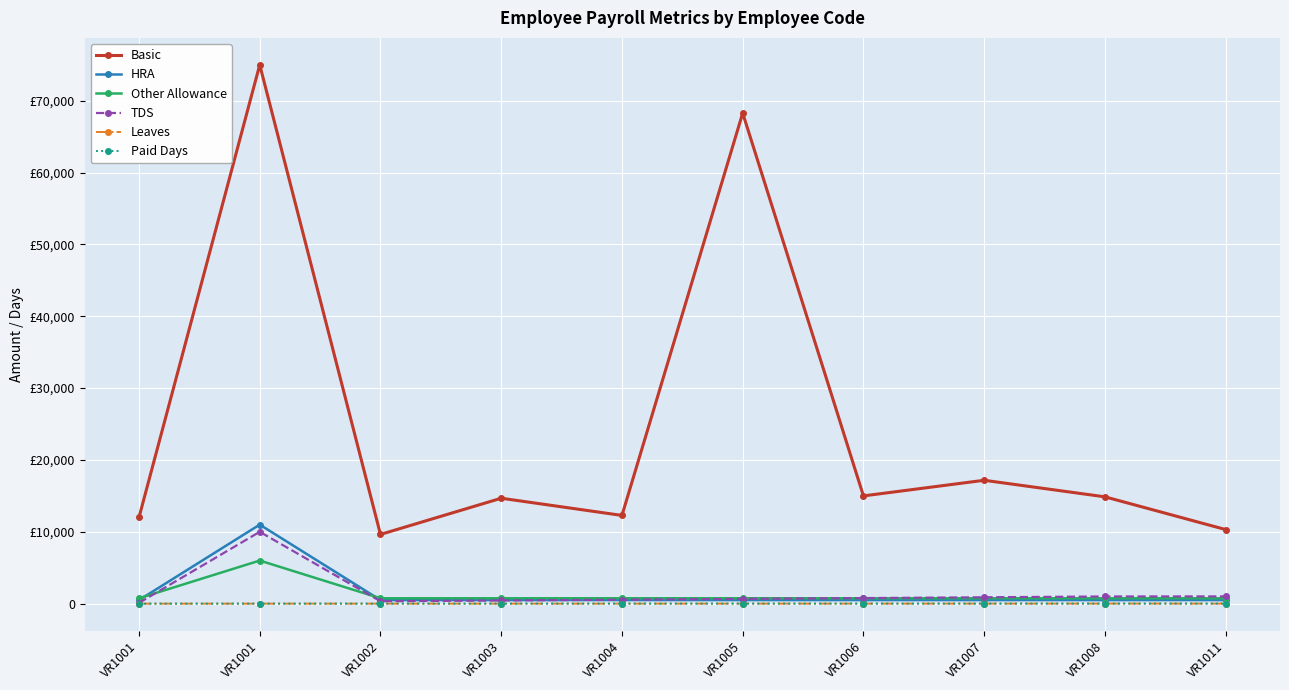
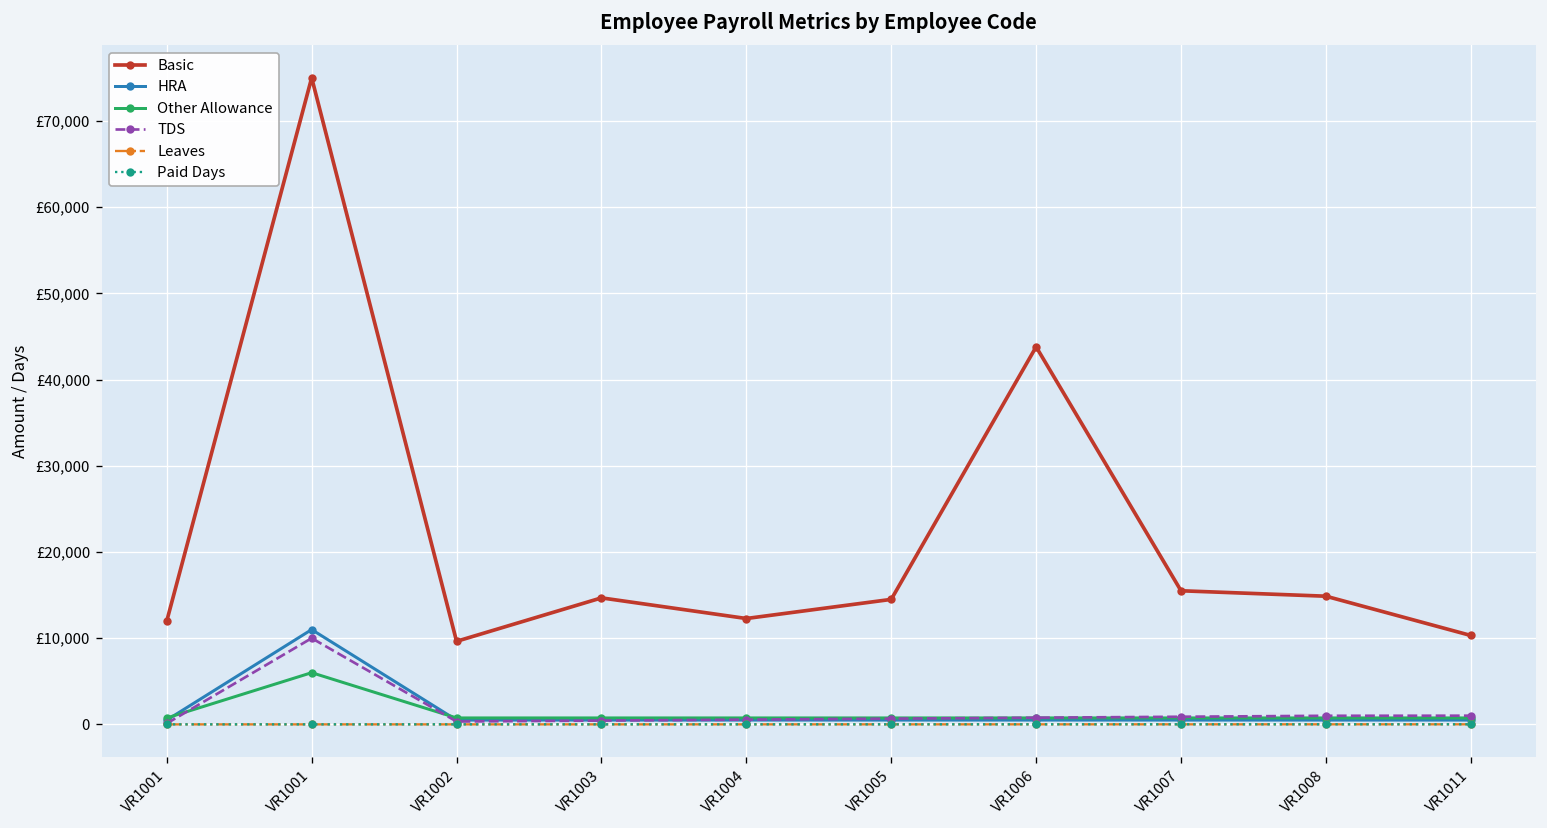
Basic, VR1005: £68,000 -> £15,000
Basic, VR1006: £15,000 -> £44,000
Basic, VR1007: £17,000 -> £16,000
